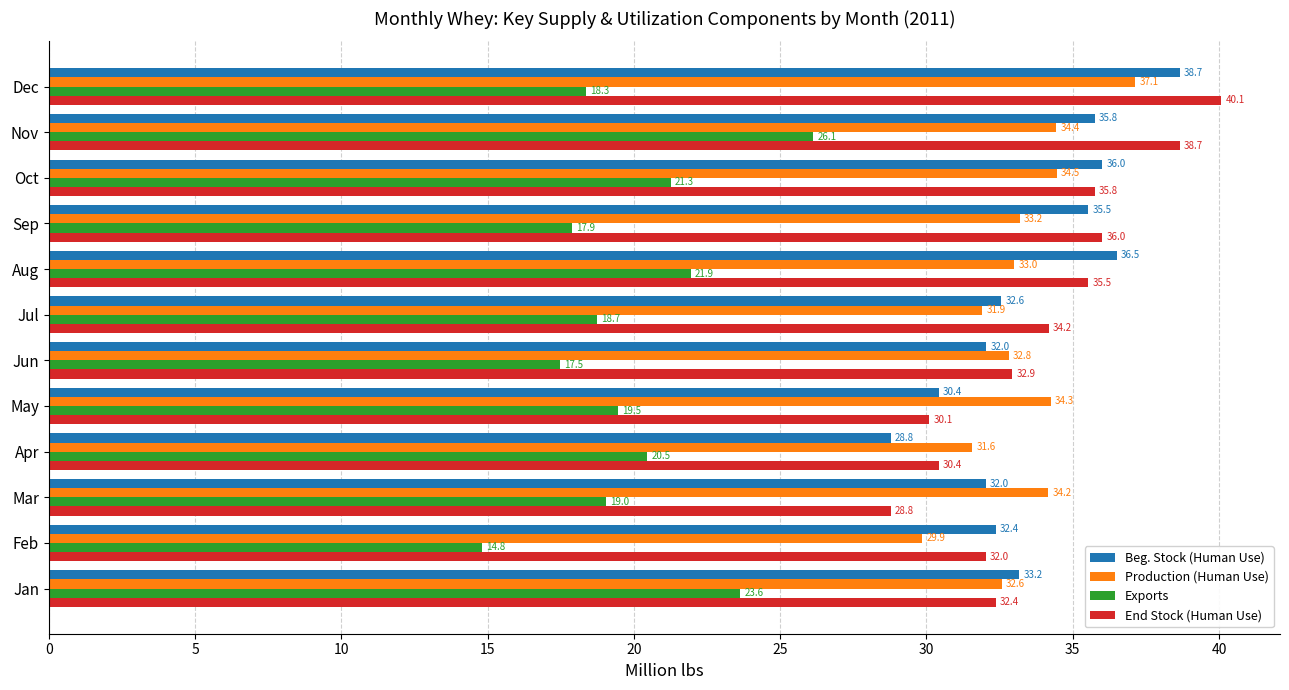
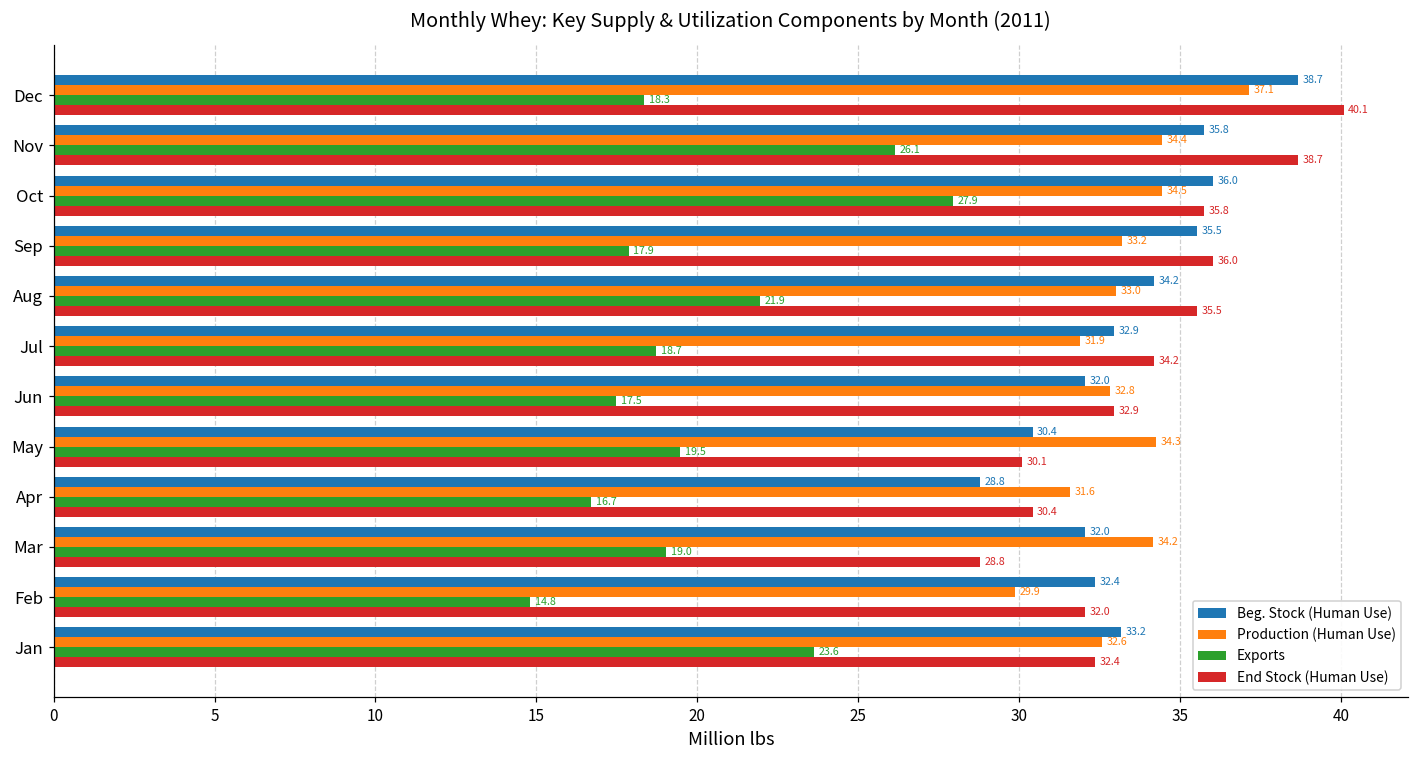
Exports, Oct: 21.3 -> 27.9
Beg. Stock (Human Use), Aug: 36.5 -> 34.2
Beg. Stock (Human Use), Jul: 32.6 -> 32.9
Exports, Apr: 20.5 -> 16.7
